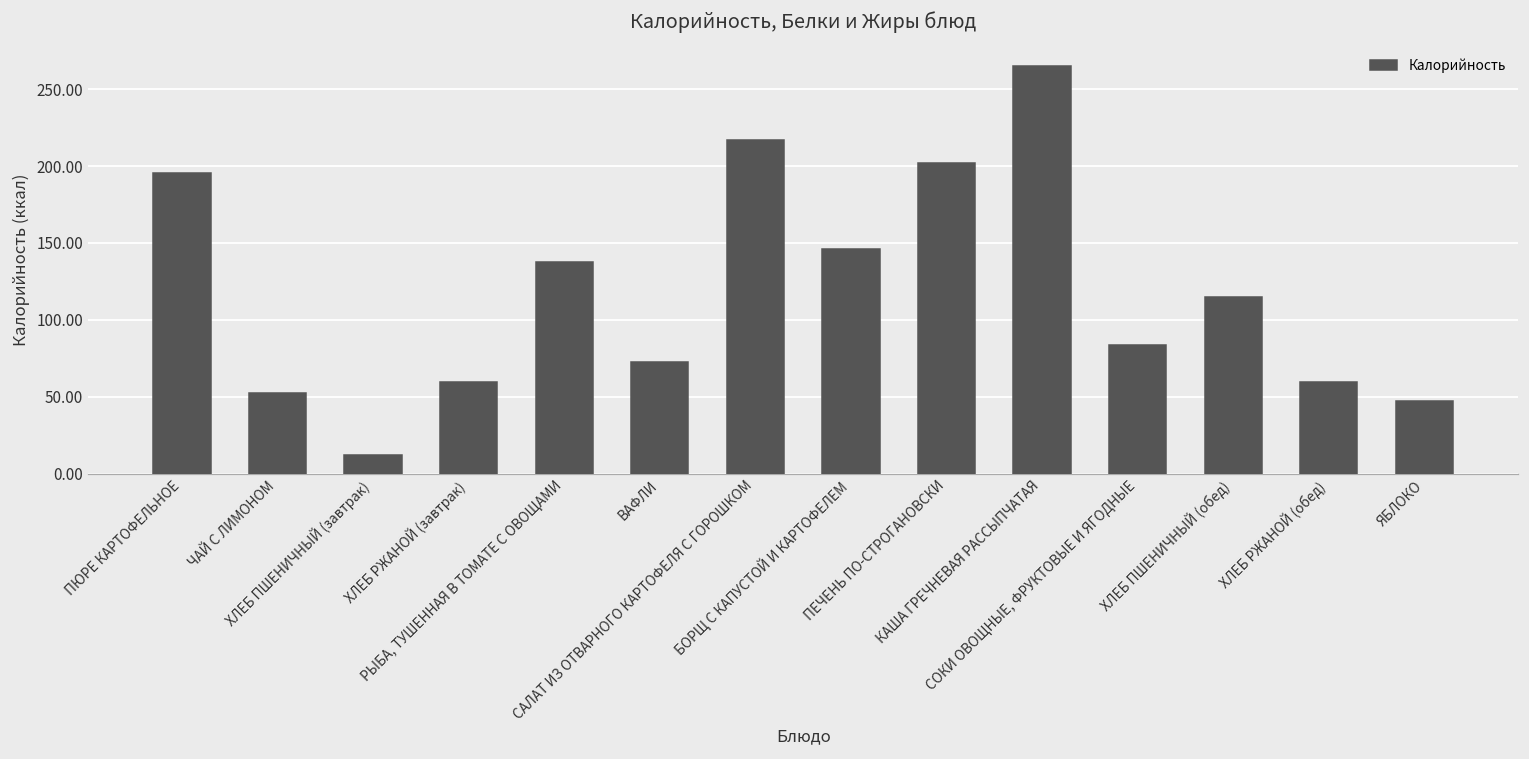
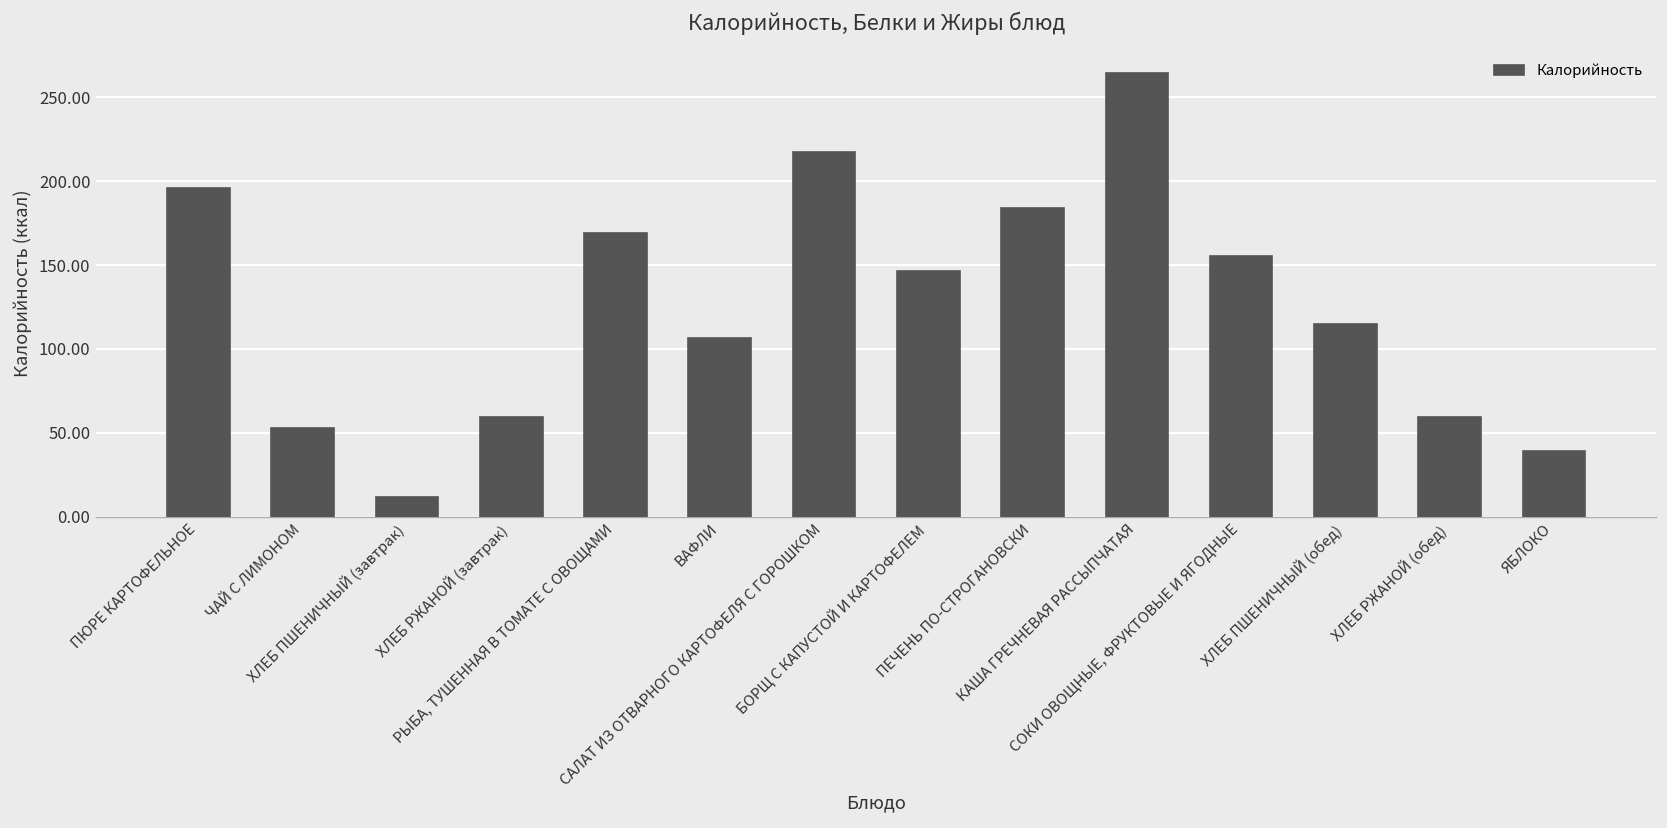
РЫБА, ТУШЕННАЯ В ТОМАТЕ С ОВОЩАМИ: 138 -> 169
ВАФЛИ: 73 -> 106
ПЕЧЕНЬ ПО-СТРОГАНОВСКИ: 202 -> 184
СОКИ ОВОЩНЫЕ, ФРУКТОВЫЕ И ЯГОДНЫЕ: 83 -> 155
ЯБЛОКО: 47 -> 39
